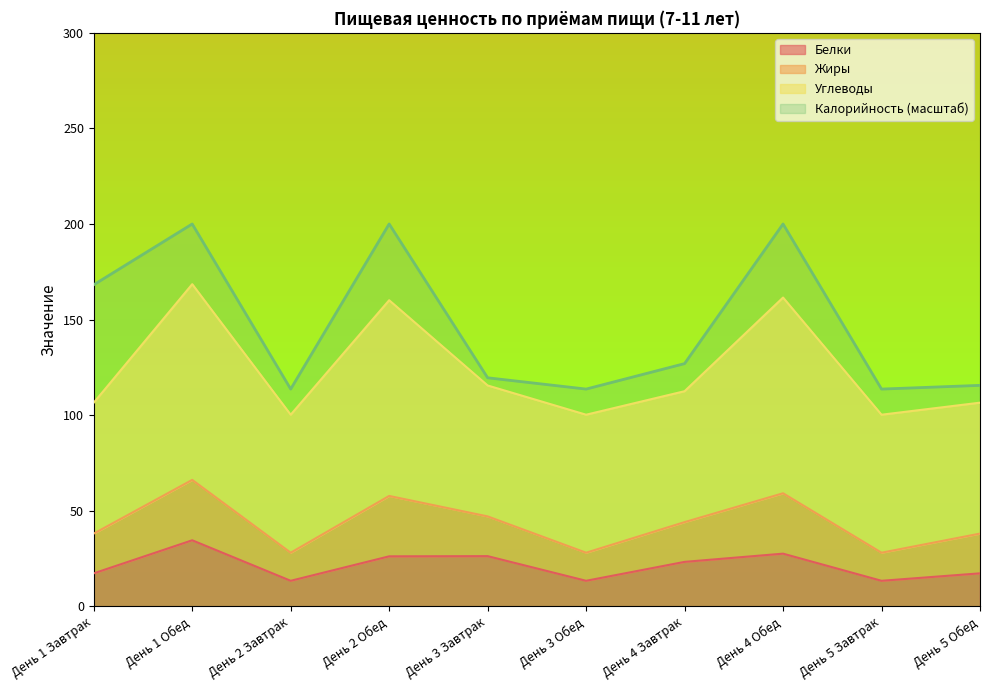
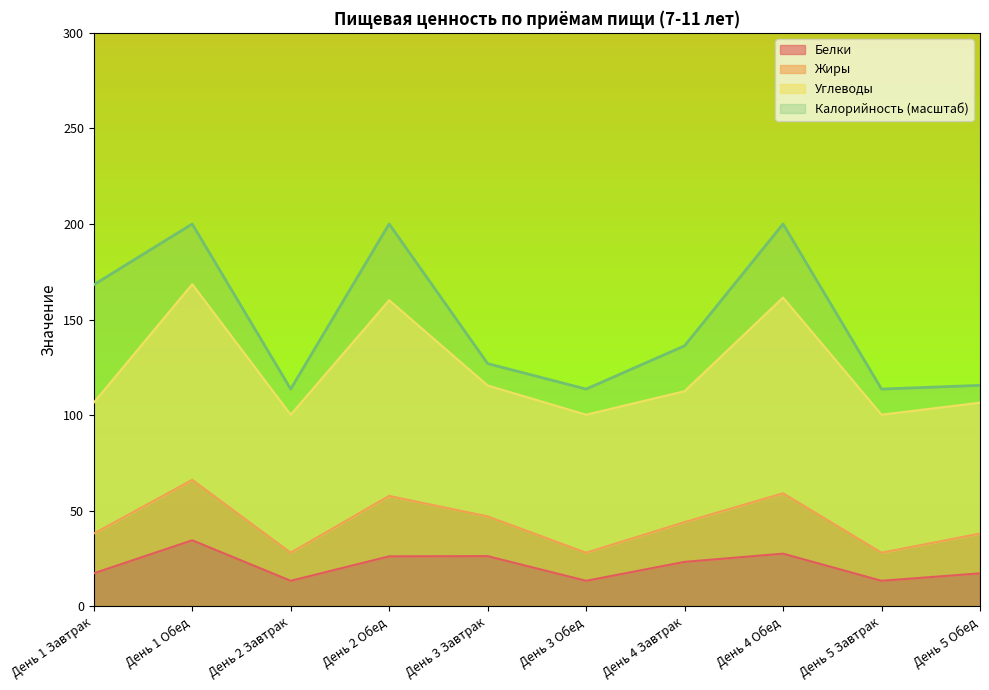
Калорийность (масштаб), День 3 Завтрак: 120 -> 127
Калорийность (масштаб), День 4 Завтрак: 127 -> 136
